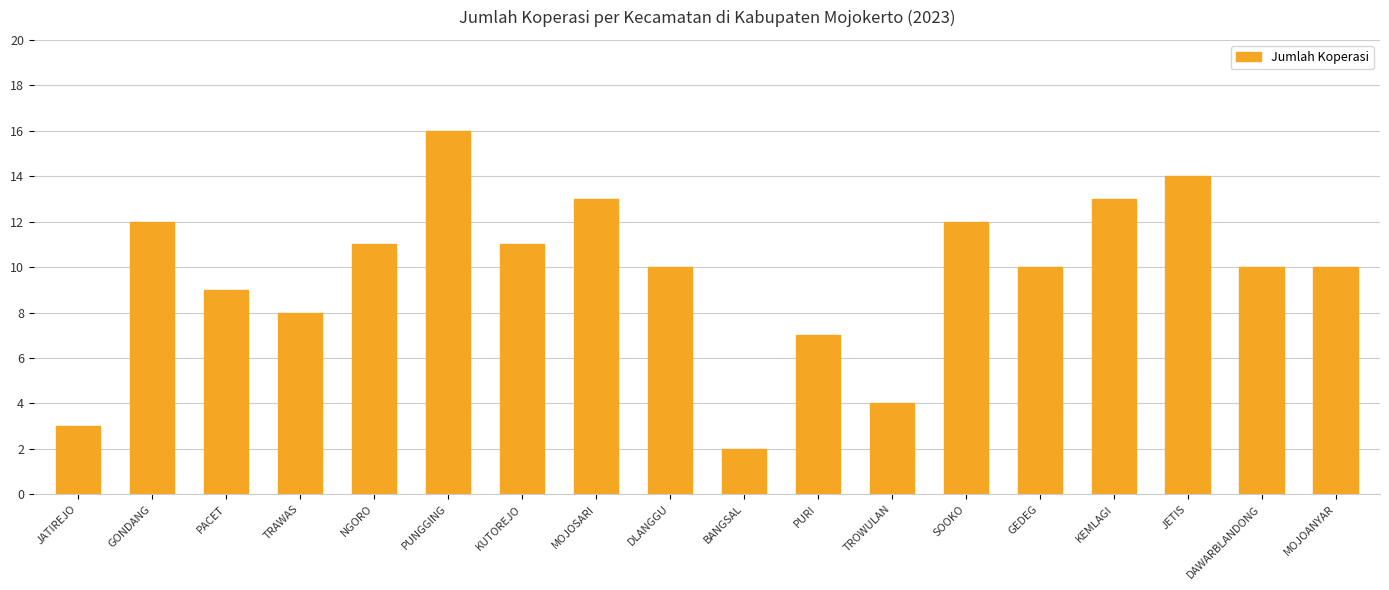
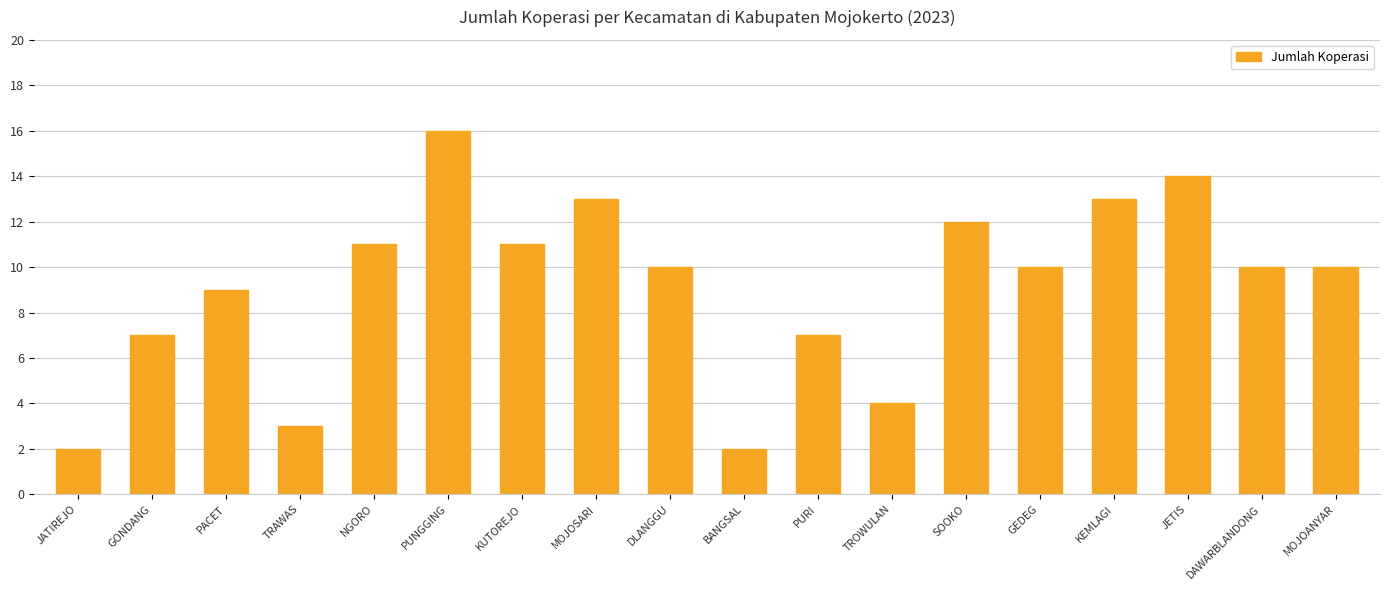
JATIREJO: 3 -> 2
GONDANG: 12 -> 7
TRAWAS: 8 -> 3
